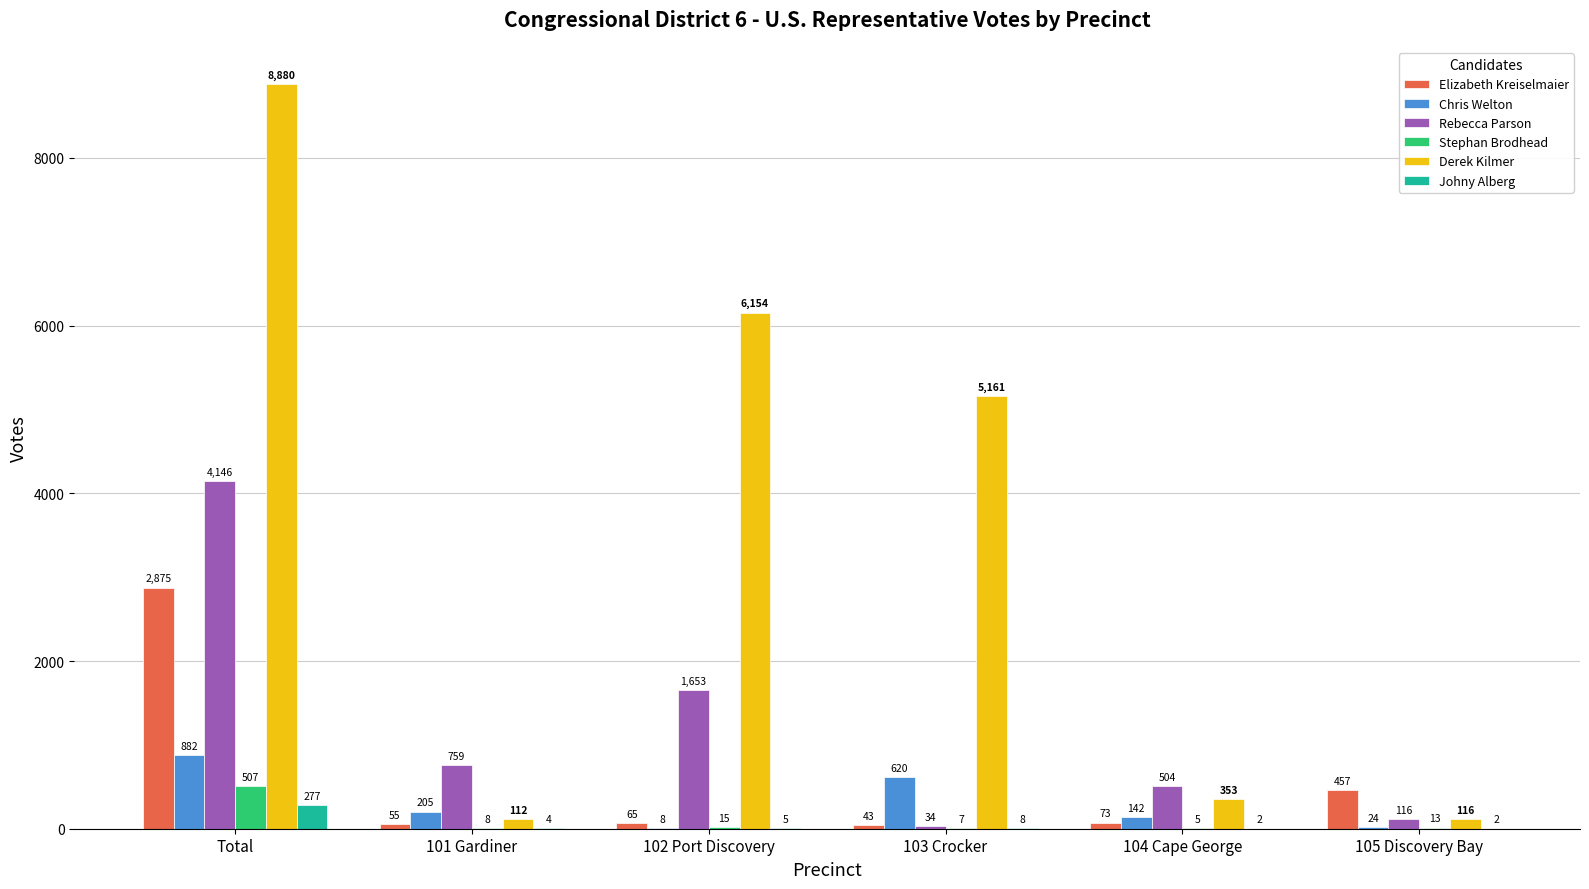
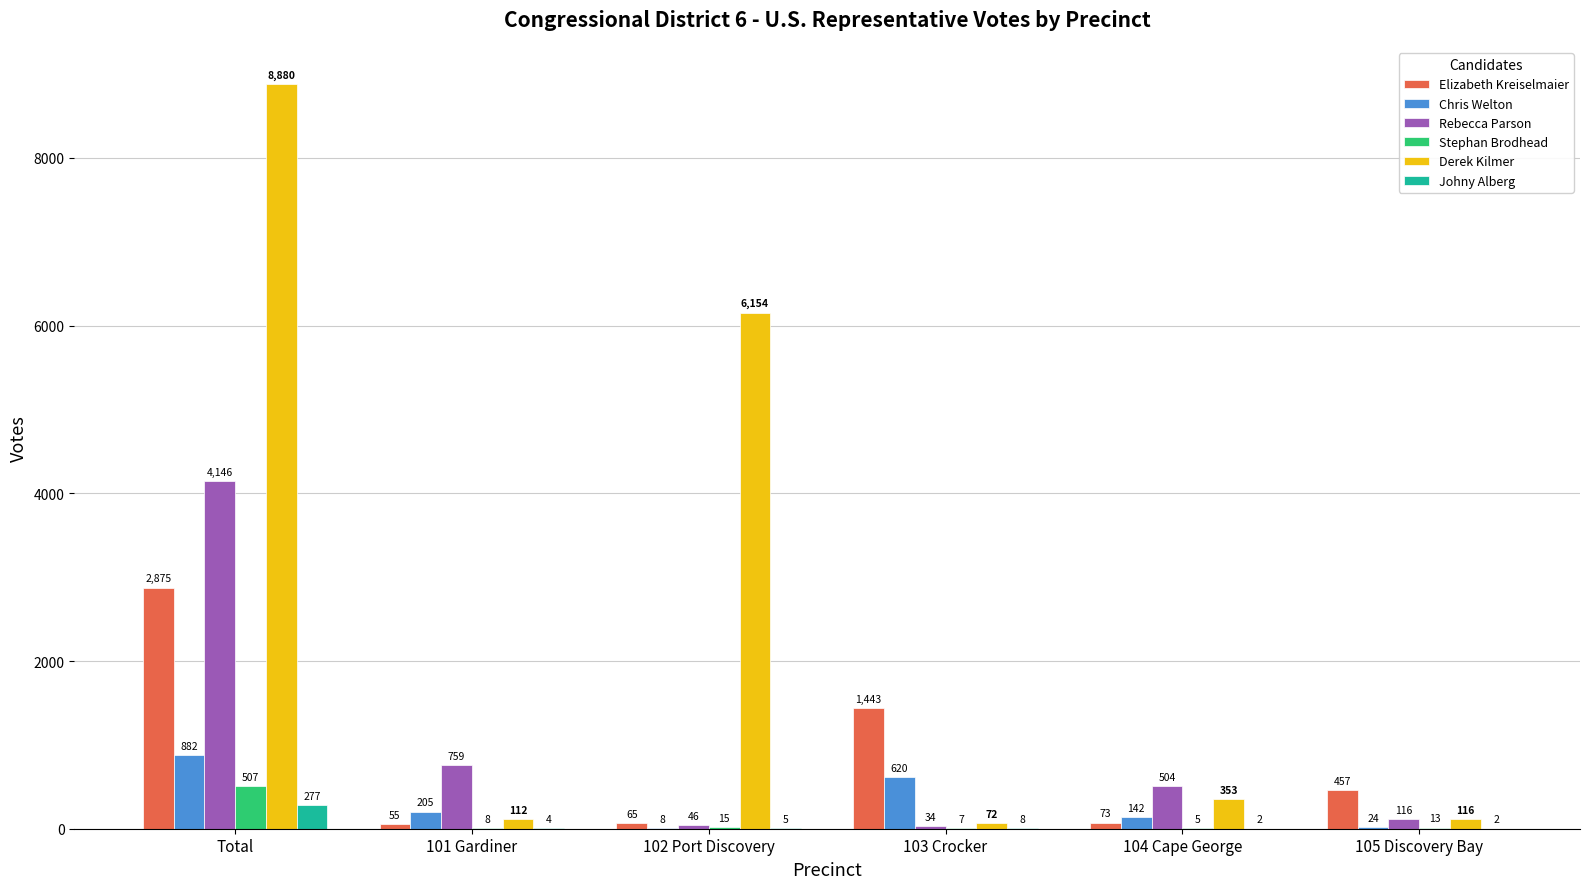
Rebecca Parson, 102 Port Discovery: 1,653 -> 46
Elizabeth Kreiselmaier, 103 Crocker: 43 -> 1,443
Derek Kilmer, 103 Crocker: 5,161 -> 72
